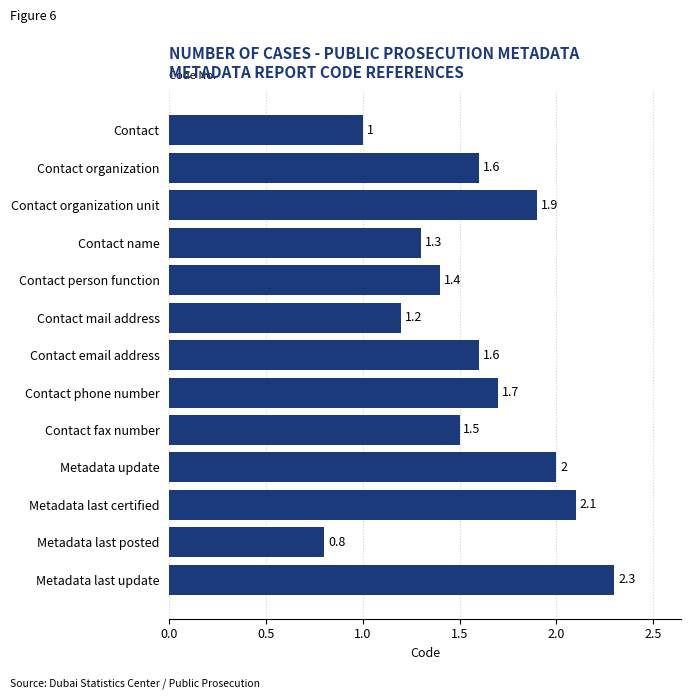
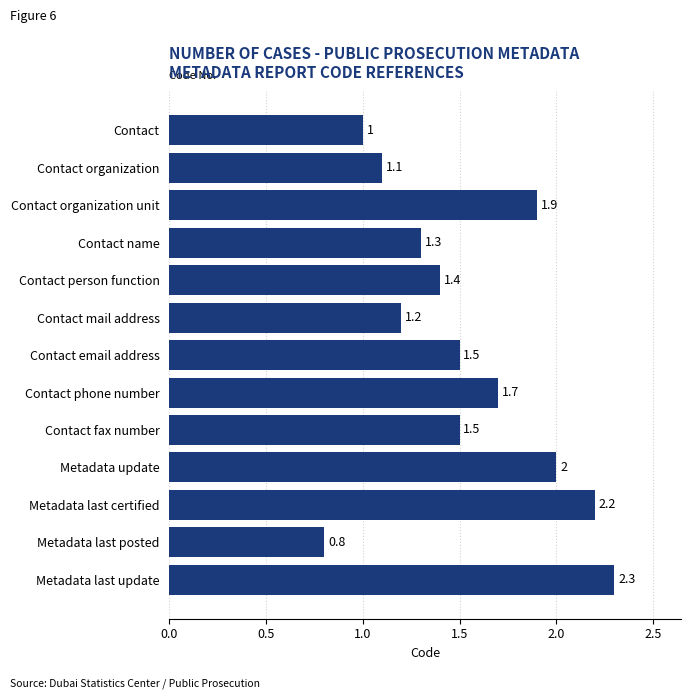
Contact organization: 1.6 -> 1.1
Contact email address: 1.6 -> 1.5
Metadata last certified: 2.1 -> 2.2
